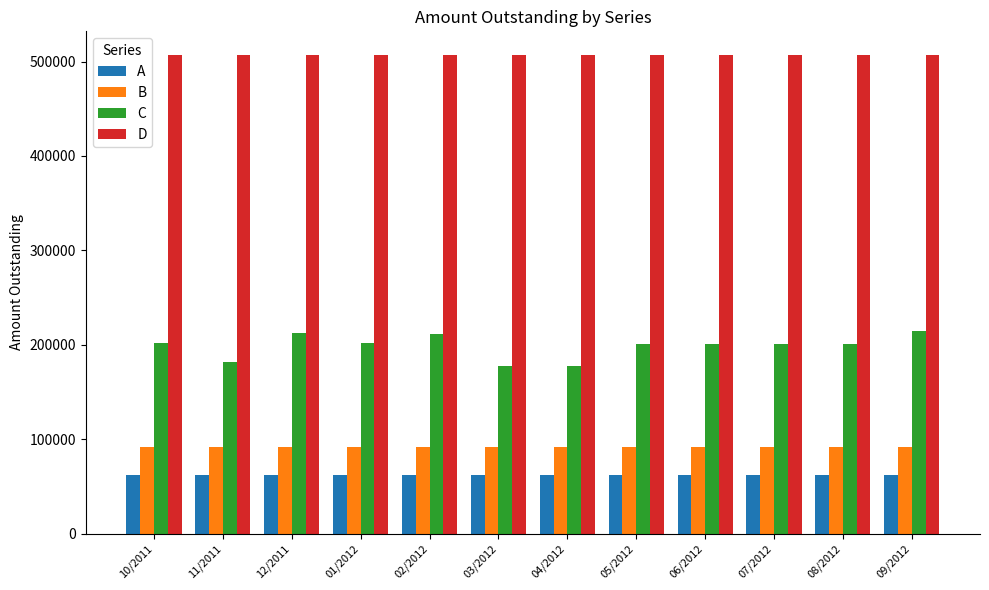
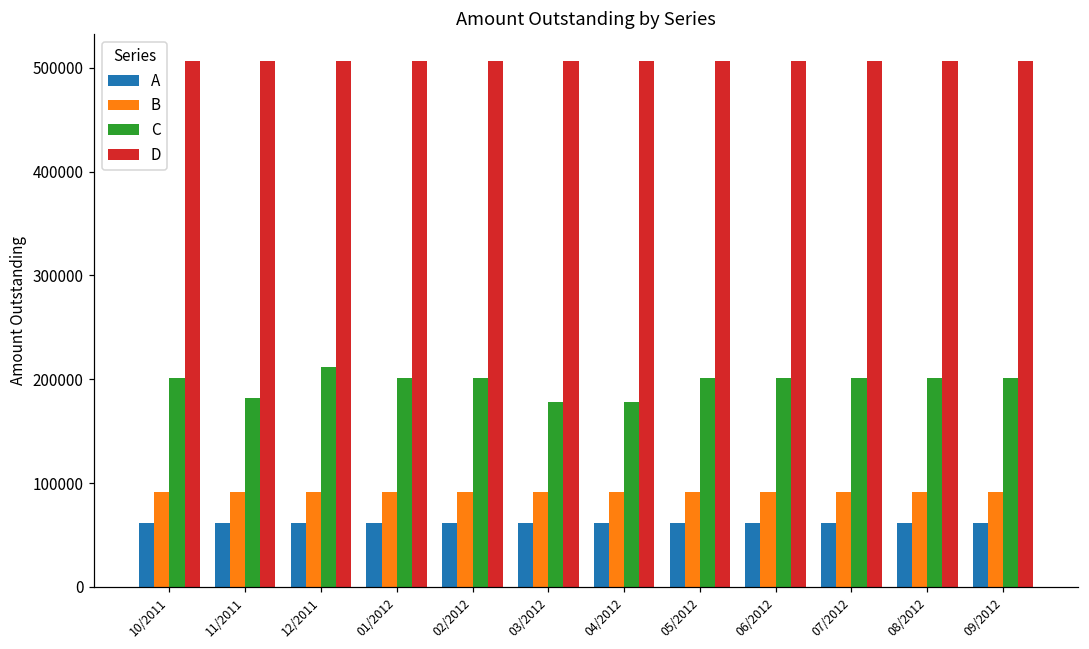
C, 02/2012: 210000 -> 200000
C, 09/2012: 210000 -> 200000
